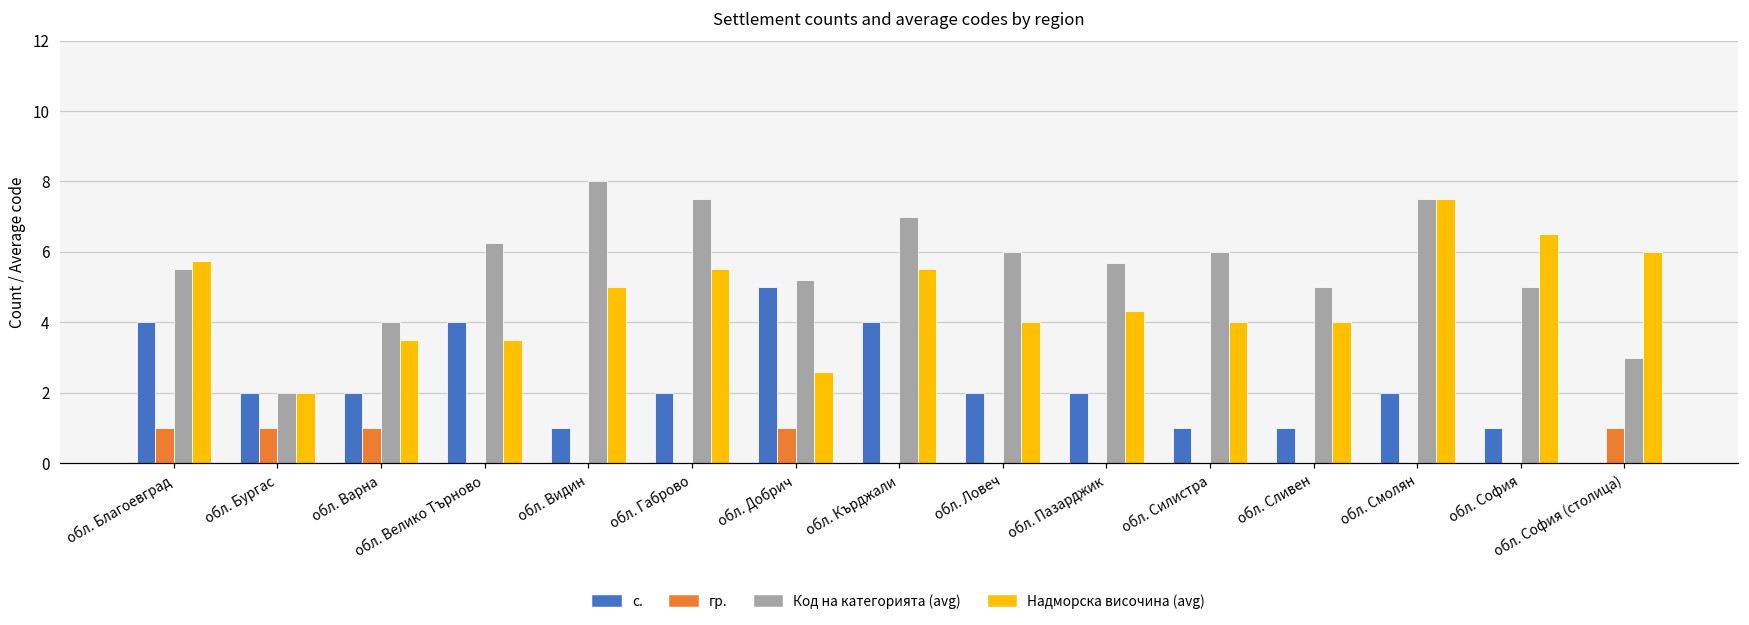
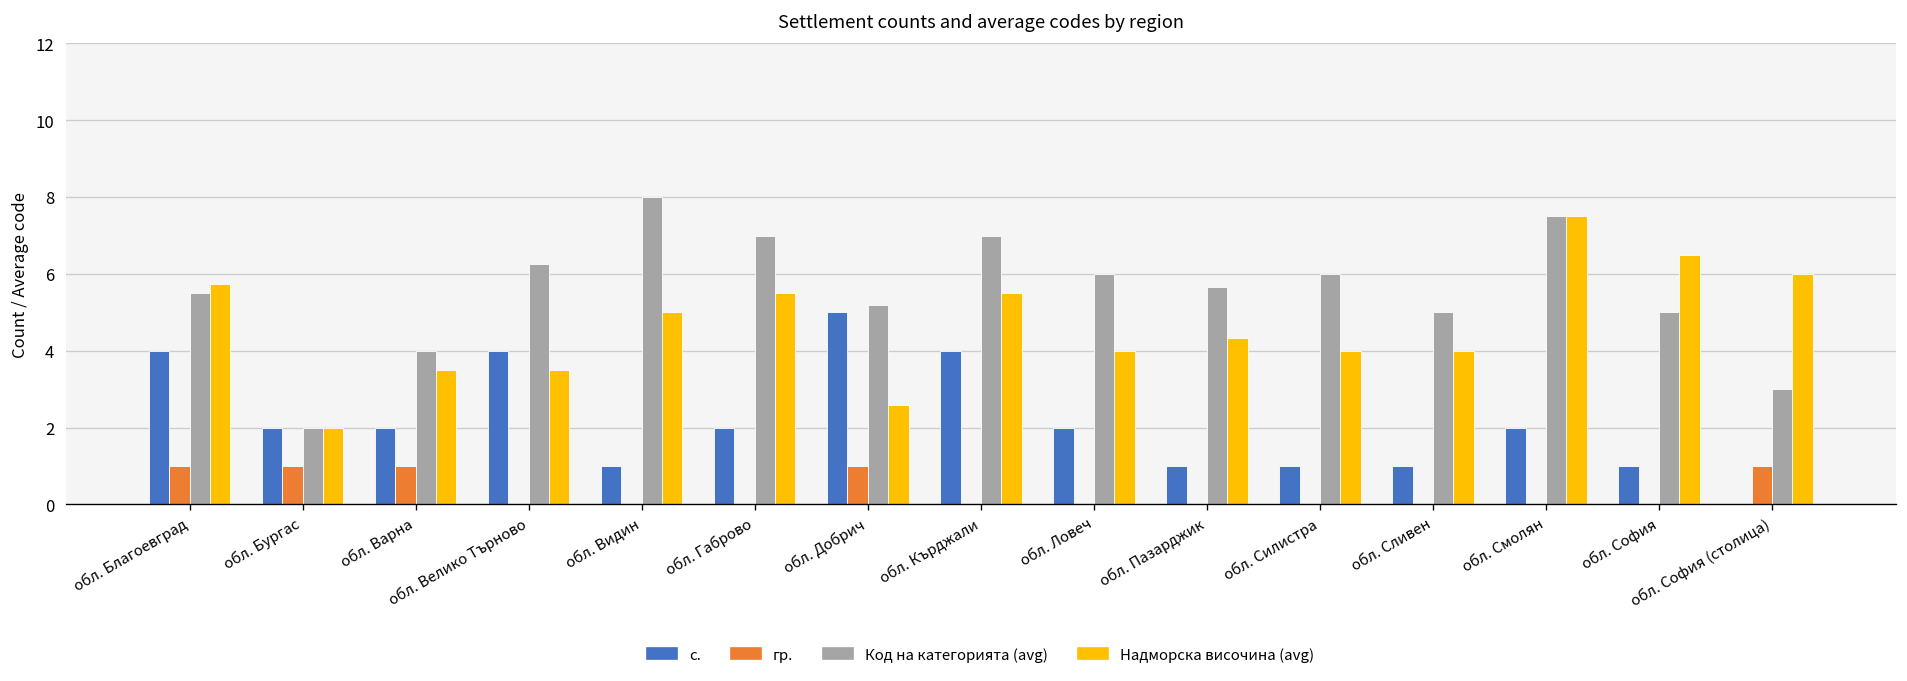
Код на категорията (avg), обл. Габрово: 7.5 -> 7.0
с., обл. Пазарджик: 2 -> 1
